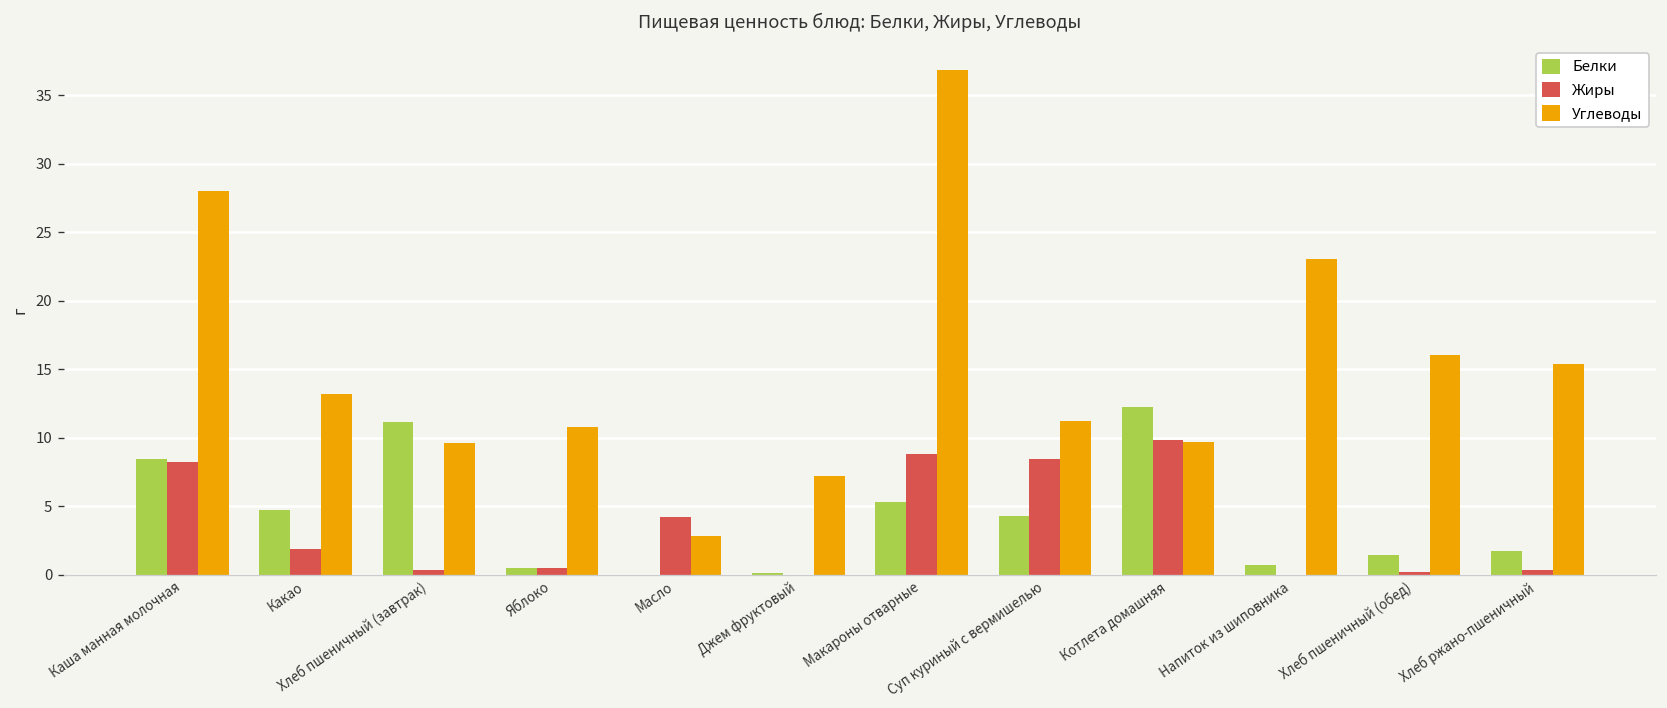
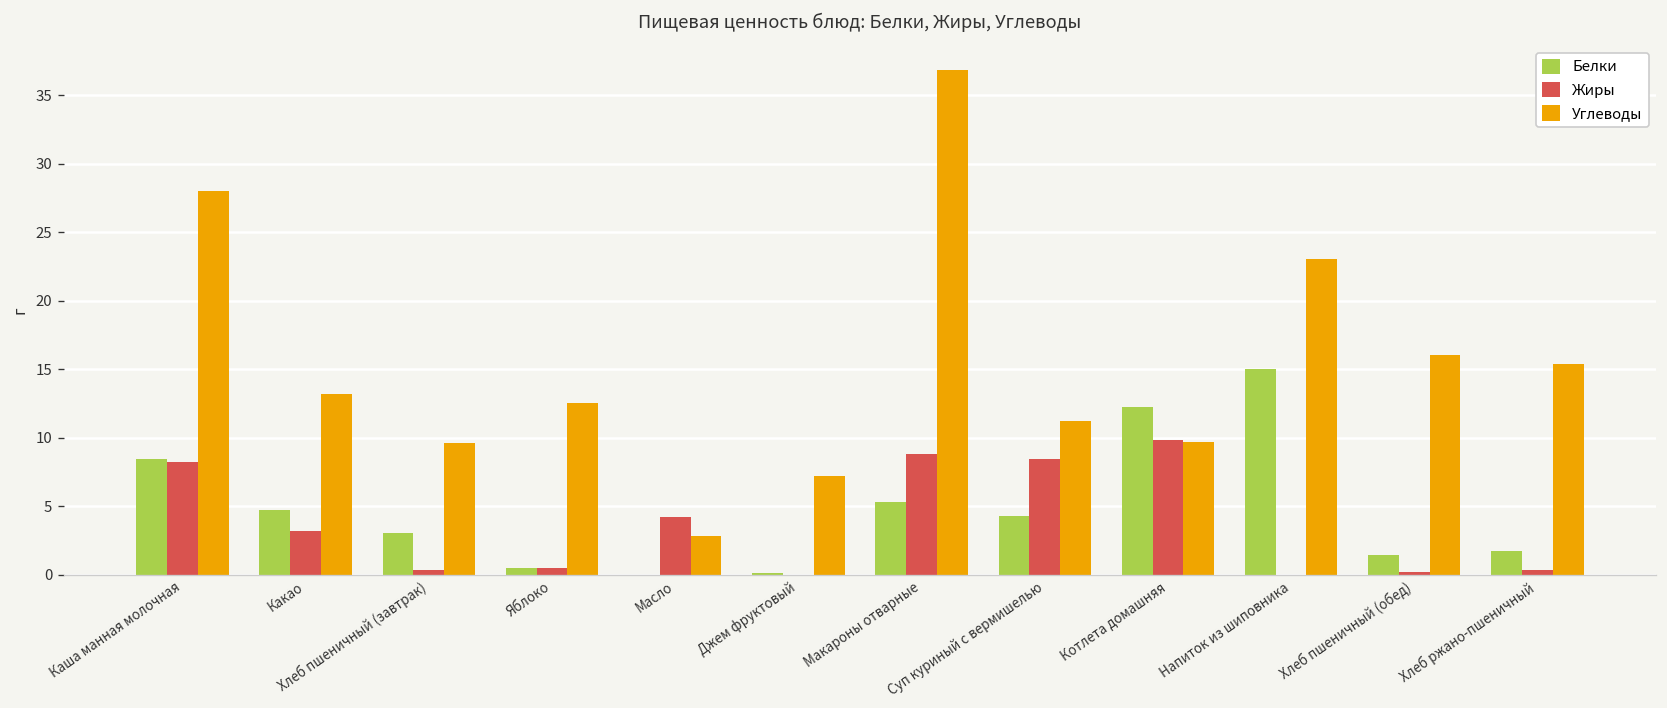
Жиры, Какао: 1.9 -> 3.2
Белки, Хлеб пшеничный (завтрак): 11.1 -> 3.0
Углеводы, Яблоко: 10.8 -> 12.5
Белки, Напиток из шиповника: 0.7 -> 15.0
